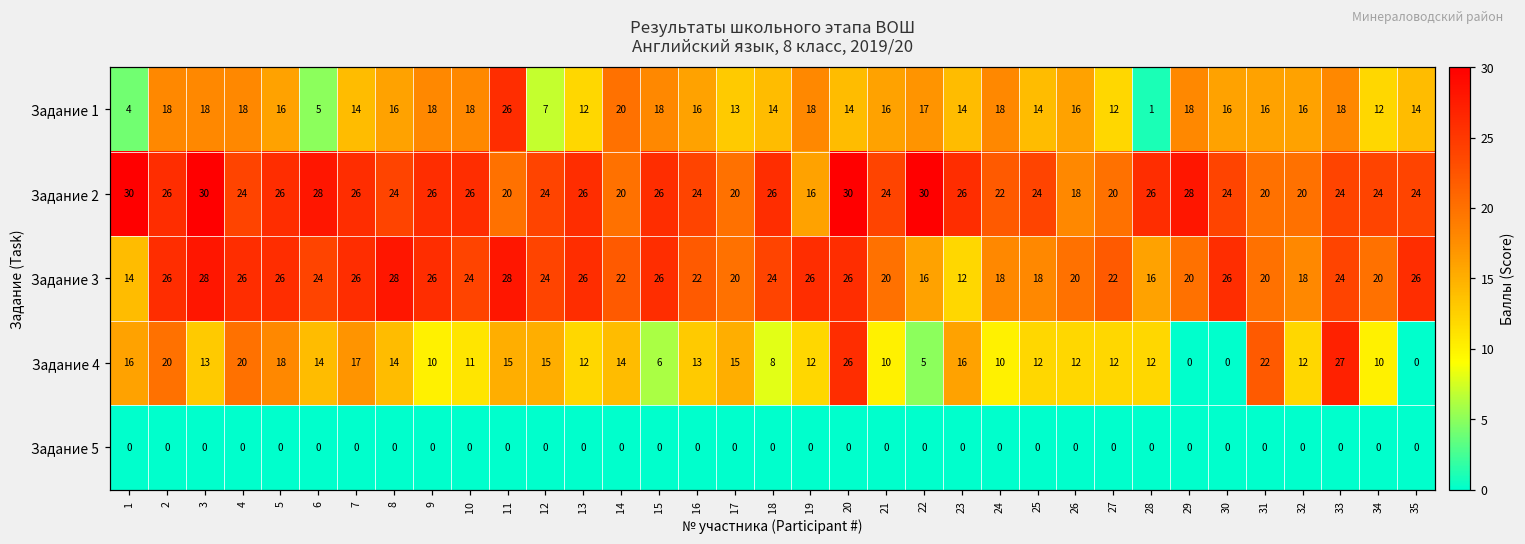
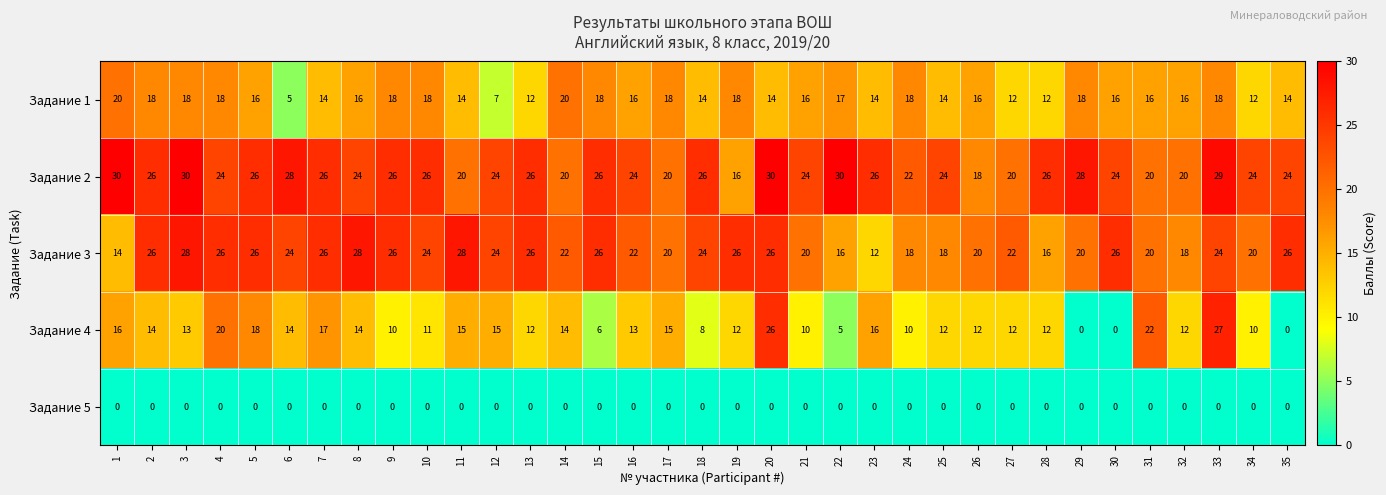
Задание 1, 1: 4 -> 20
Задание 1, 11: 26 -> 14
Задание 1, 17: 13 -> 18
Задание 1, 28: 1 -> 12
Задание 2, 33: 24 -> 29
Задание 4, 2: 20 -> 14
